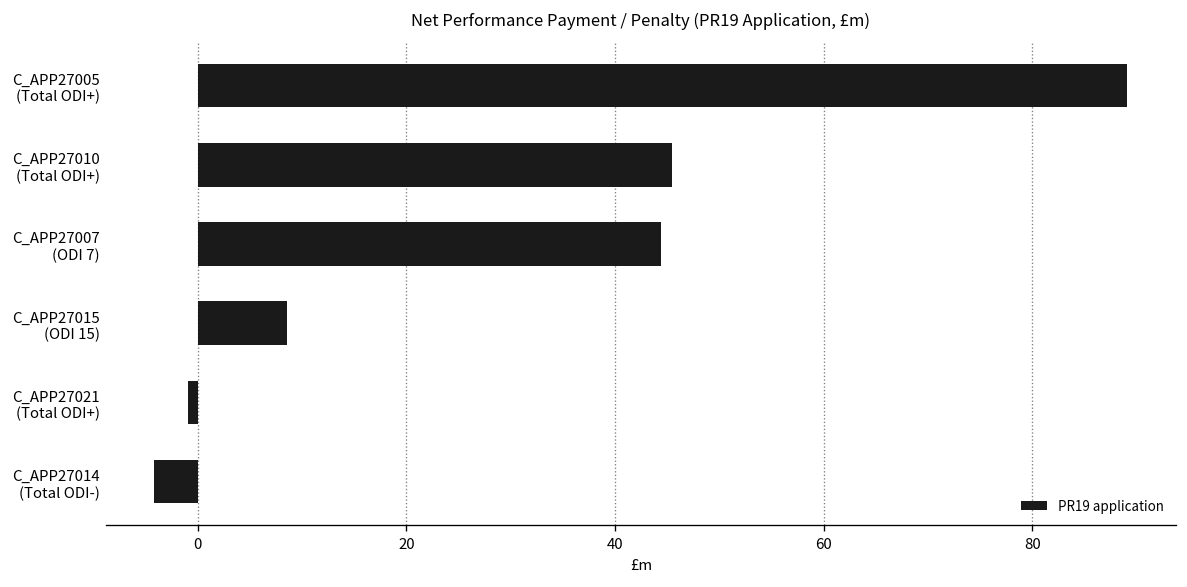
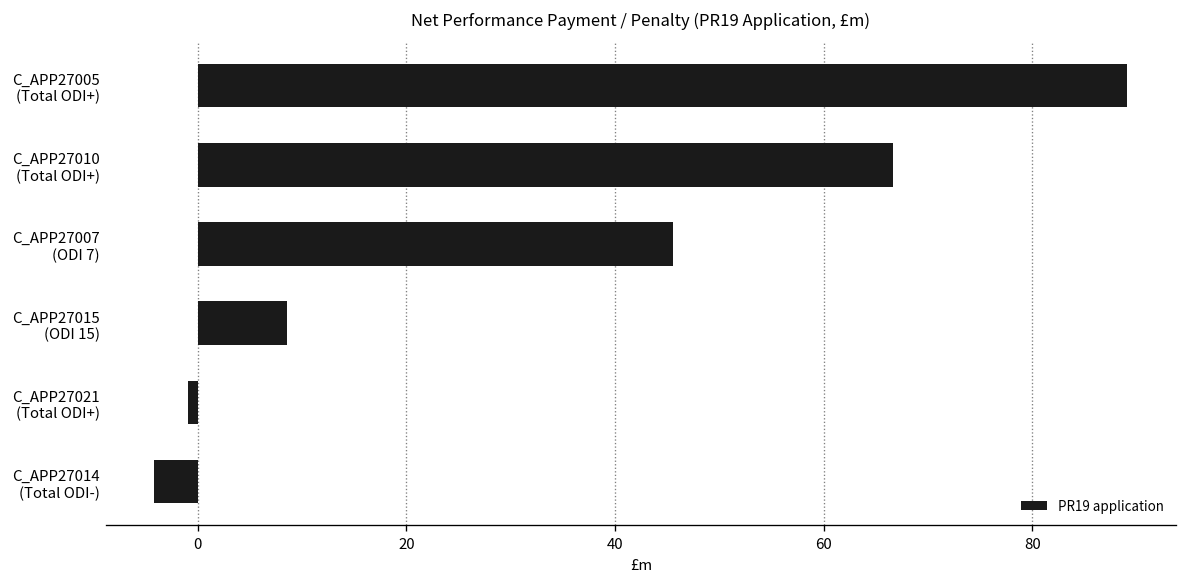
C_APP27010 (Total ODI+): 45 -> 67
C_APP27007 (ODI 7): 44 -> 46
